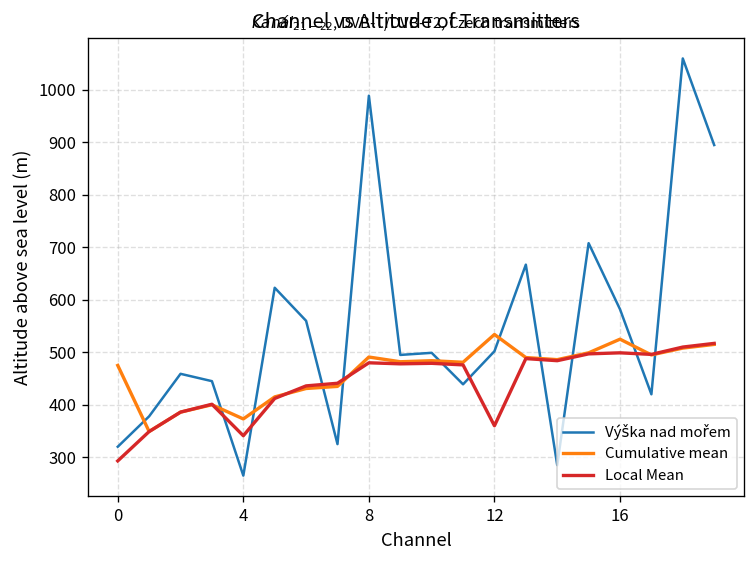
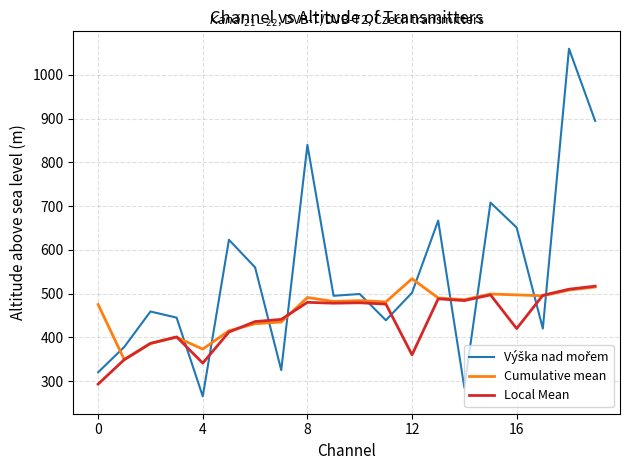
Výška nad mořem, 8: 990 -> 840
Výška nad mořem, 16: 580 -> 650
Cumulative mean, 16: 530 -> 500
Local Mean, 16: 500 -> 420
